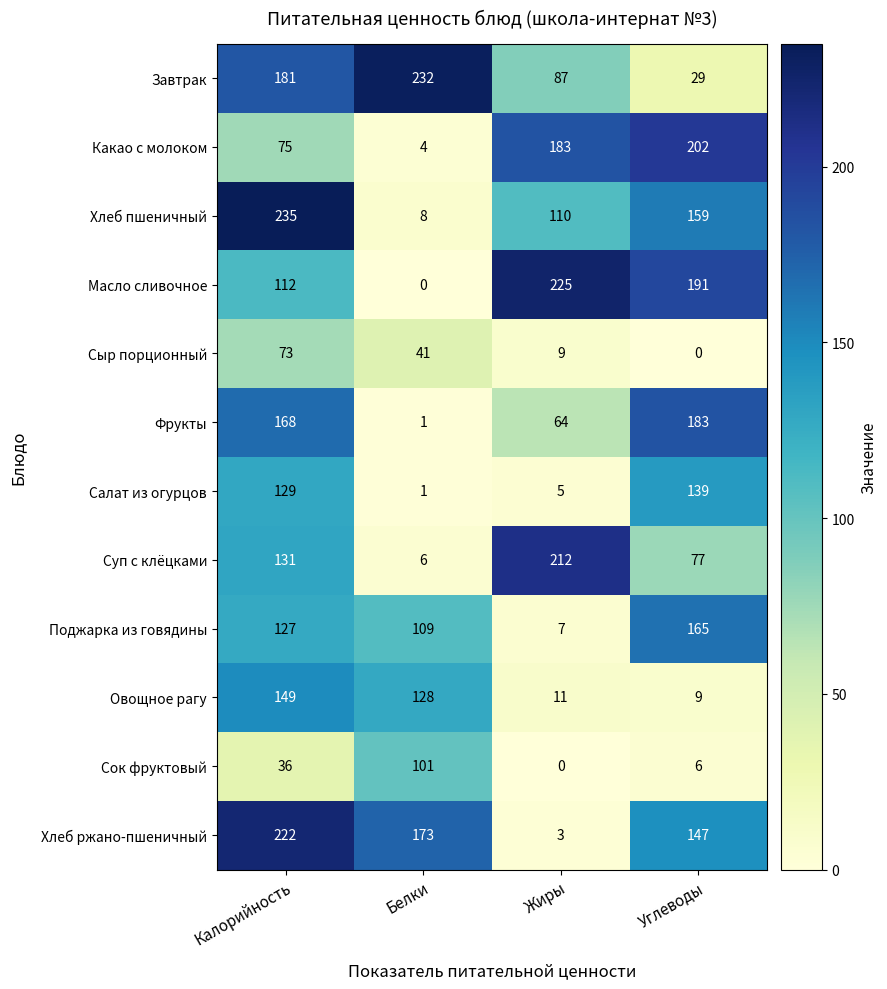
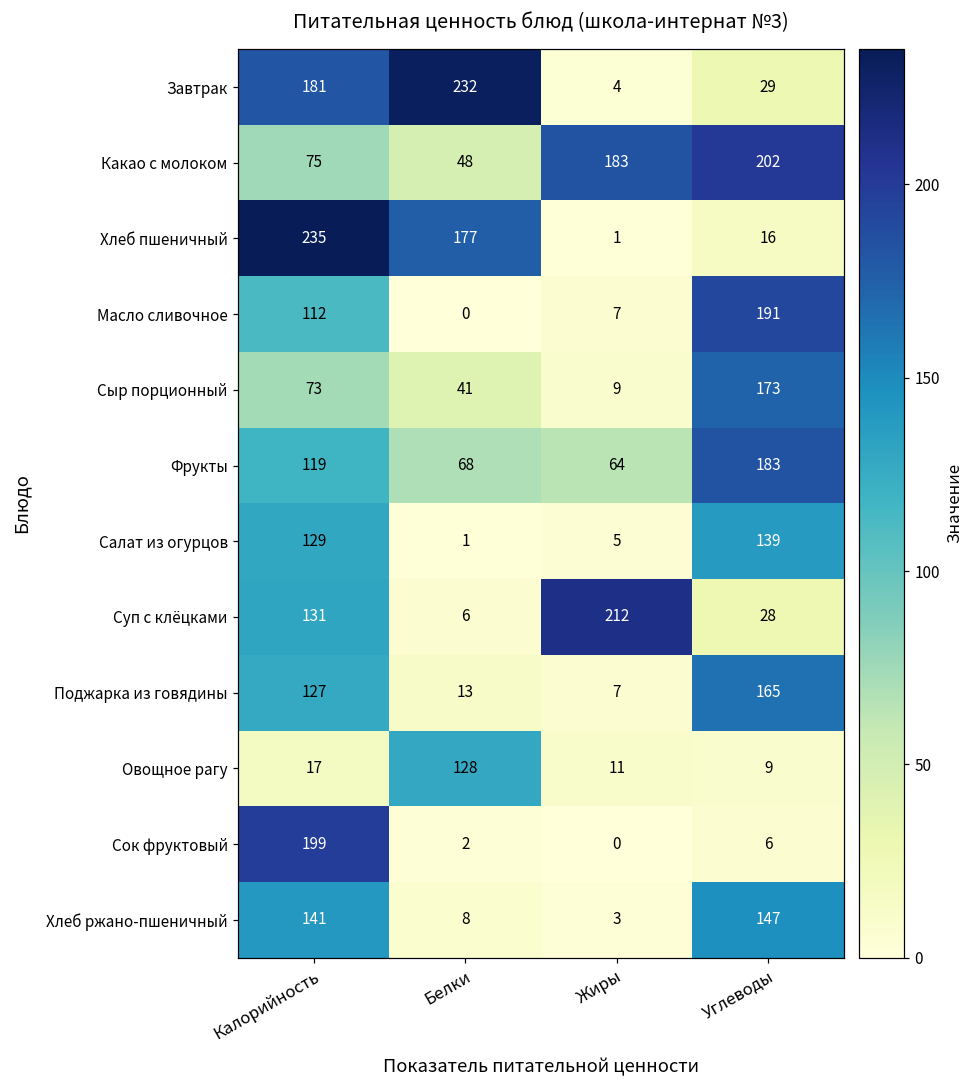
Завтрак, Жиры: 87 -> 4
Какао с молоком, Белки: 4 -> 48
Хлеб пшеничный, Белки: 8 -> 177
Хлеб пшеничный, Жиры: 110 -> 1
Хлеб пшеничный, Углеводы: 159 -> 16
Масло сливочное, Жиры: 225 -> 7
Сыр порционный, Углеводы: 0 -> 173
Фрукты, Калорийность: 168 -> 119
Фрукты, Белки: 1 -> 68
Суп с клёцками, Углеводы: 77 -> 28
Поджарка из говядины, Белки: 109 -> 13
Овощное рагу, Калорийность: 149 -> 17
Сок фруктовый, Калорийность: 36 -> 199
Сок фруктовый, Белки: 101 -> 2
Хлеб ржано-пшеничный, Калорийность: 222 -> 141
Хлеб ржано-пшеничный, Белки: 173 -> 8
